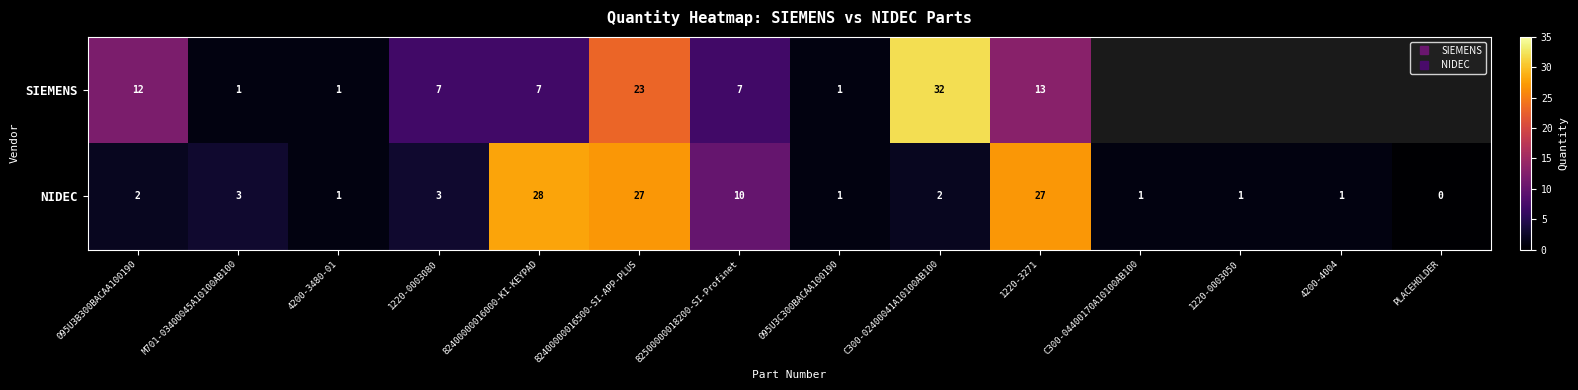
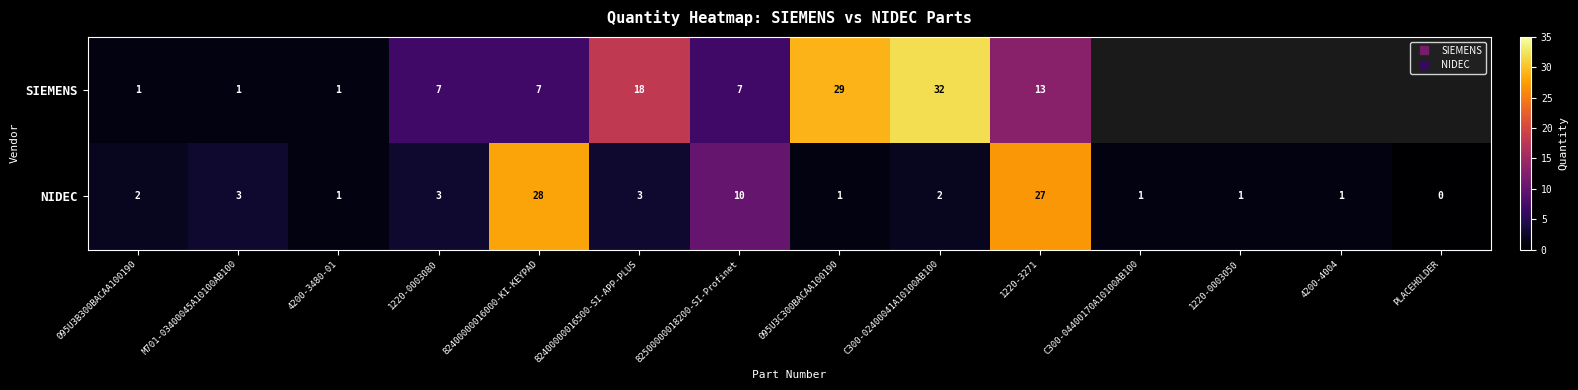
SIEMENS, 095U3B300BACAA100190: 12 -> 1
SIEMENS, 82400000016500-SI-APP-PLUS: 23 -> 18
SIEMENS, 095U3C300BACAA100190: 1 -> 29
NIDEC, 82400000016500-SI-APP-PLUS: 27 -> 3
